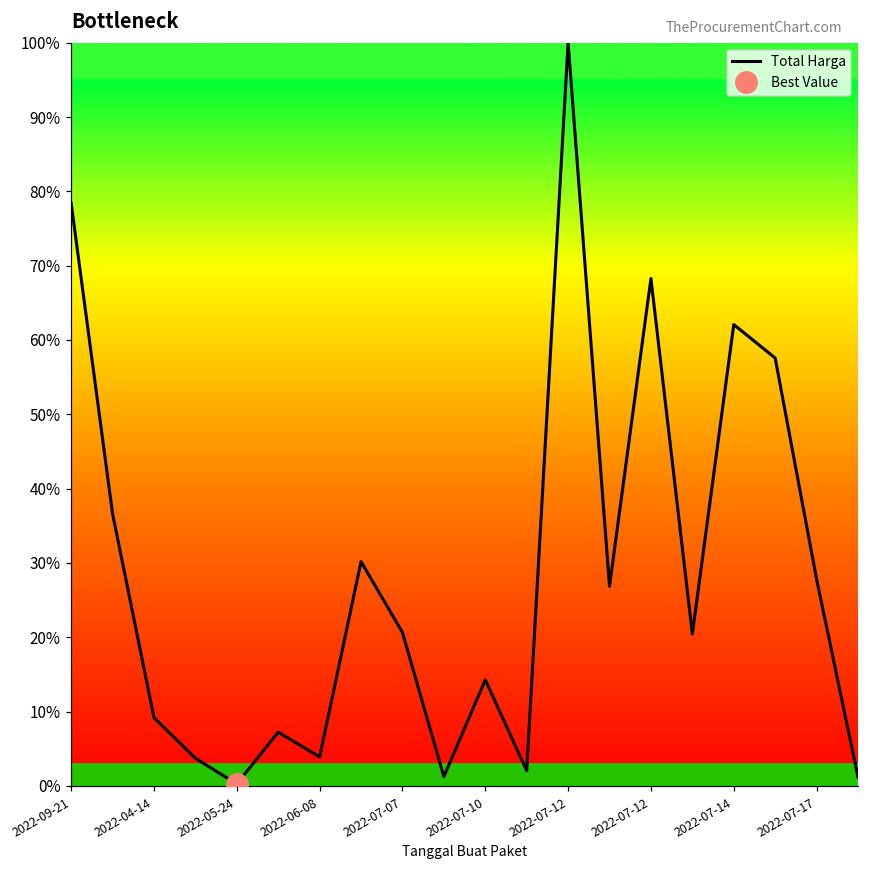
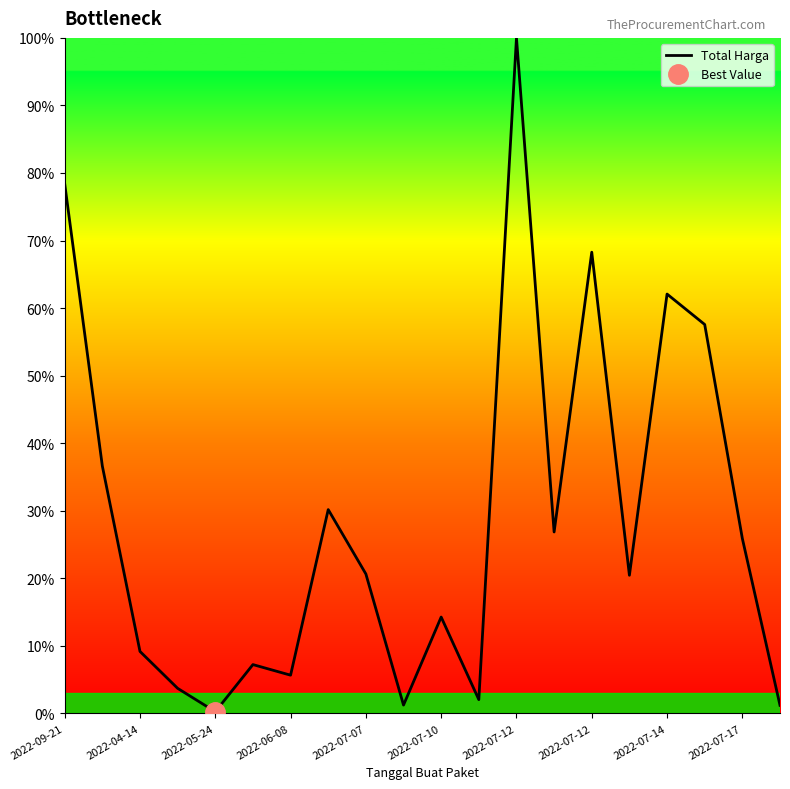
Total Harga, 2022-06-08: 4% -> 6%
Total Harga, 2022-07-17: 28% -> 26%
